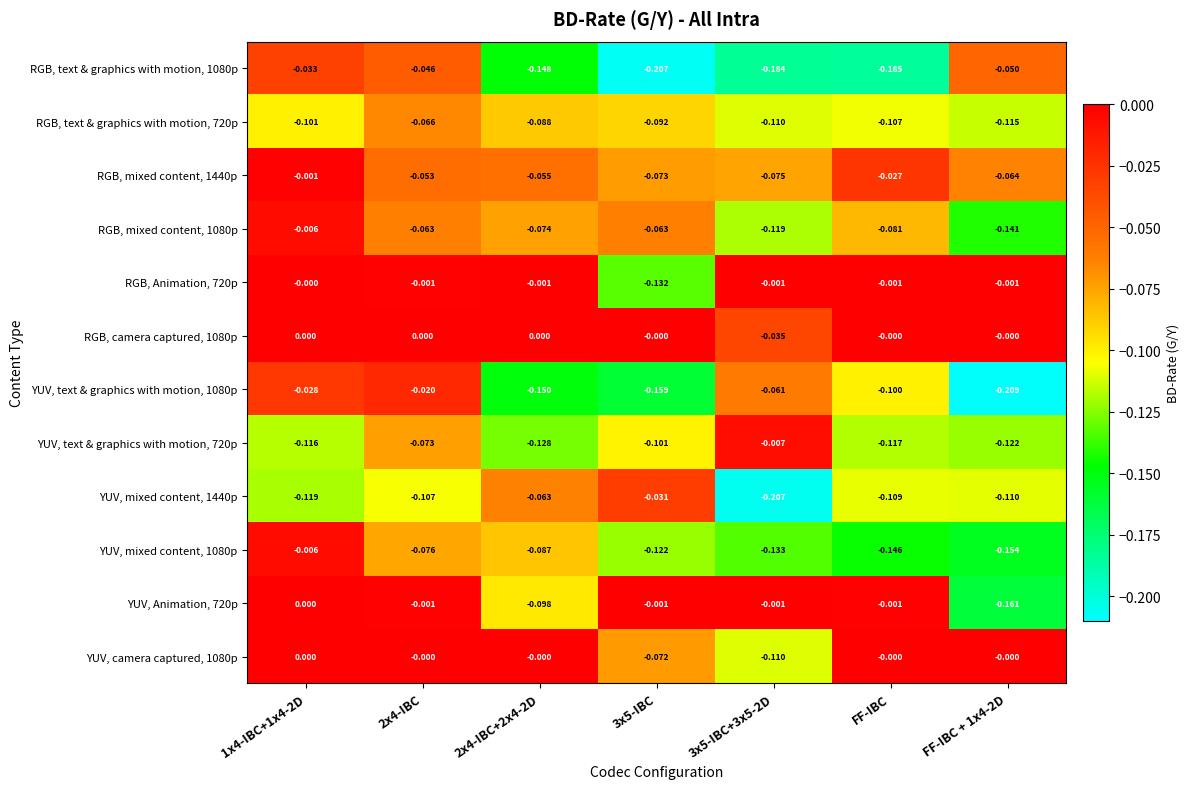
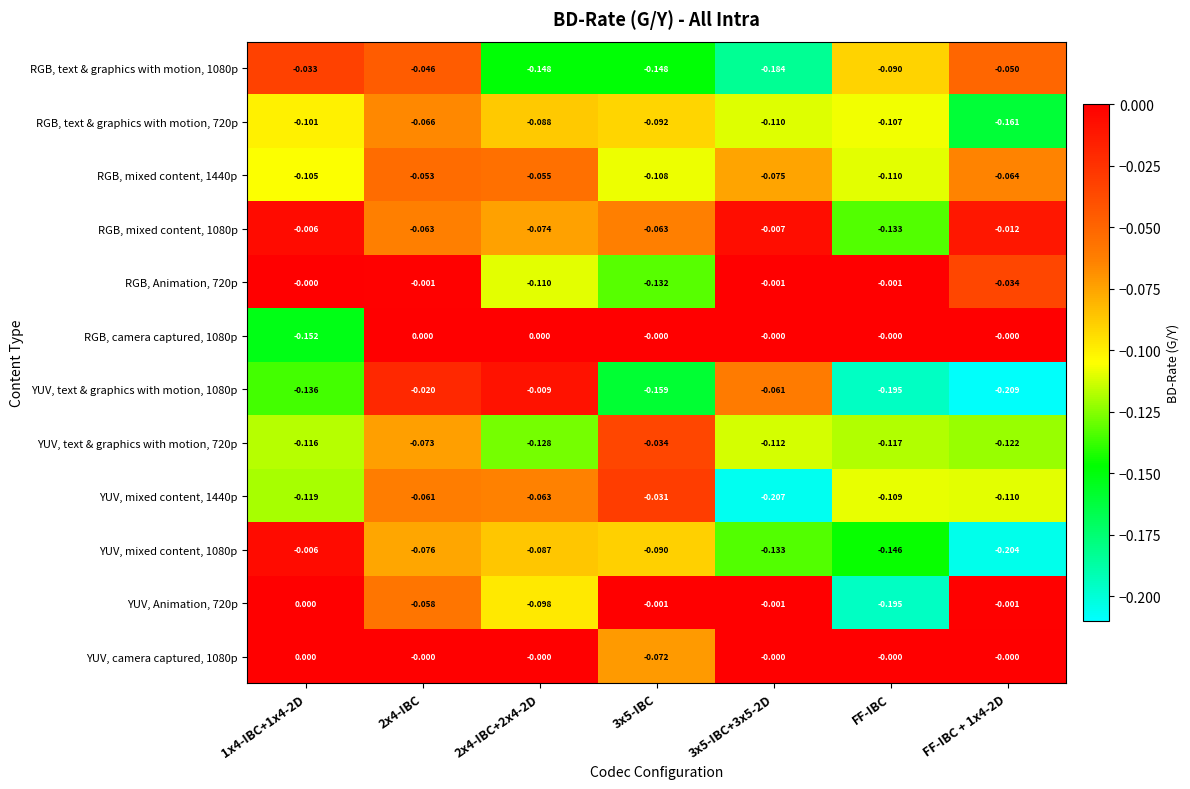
RGB, text & graphics with motion, 1080p, 3x5-IBC: -0.207 -> -0.148
RGB, text & graphics with motion, 1080p, FF-IBC: -0.185 -> -0.090
RGB, text & graphics with motion, 720p, FF-IBC + 1x4-2D: -0.115 -> -0.161
RGB, mixed content, 1440p, 1x4-IBC+1x4-2D: -0.001 -> -0.105
RGB, mixed content, 1440p, 3x5-IBC: -0.073 -> -0.108
RGB, mixed content, 1440p, FF-IBC: -0.027 -> -0.110
RGB, mixed content, 1080p, 3x5-IBC+3x5-2D: -0.119 -> -0.007
RGB, mixed content, 1080p, FF-IBC: -0.081 -> -0.133
RGB, mixed content, 1080p, FF-IBC + 1x4-2D: -0.141 -> -0.012
RGB, Animation, 720p, 2x4-IBC+2x4-2D: -0.001 -> -0.110
RGB, Animation, 720p, FF-IBC + 1x4-2D: -0.001 -> -0.034
RGB, camera captured, 1080p, 1x4-IBC+1x4-2D: 0.000 -> -0.152
RGB, camera captured, 1080p, 3x5-IBC+3x5-2D: -0.035 -> -0.000
YUV, text & graphics with motion, 1080p, 1x4-IBC+1x4-2D: -0.028 -> -0.136
YUV, text & graphics with motion, 1080p, 2x4-IBC+2x4-2D: -0.150 -> -0.009
YUV, text & graphics with motion, 1080p, FF-IBC: -0.100 -> -0.195
YUV, text & graphics with motion, 720p, 3x5-IBC: -0.101 -> -0.034
YUV, text & graphics with motion, 720p, 3x5-IBC+3x5-2D: -0.007 -> -0.112
YUV, mixed content, 1440p, 2x4-IBC: -0.107 -> -0.061
YUV, mixed content, 1080p, 3x5-IBC: -0.122 -> -0.090
YUV, mixed content, 1080p, FF-IBC + 1x4-2D: -0.154 -> -0.204
YUV, Animation, 720p, 2x4-IBC: -0.001 -> -0.058
YUV, Animation, 720p, FF-IBC: -0.001 -> -0.195
YUV, Animation, 720p, FF-IBC + 1x4-2D: -0.161 -> -0.001
YUV, camera captured, 1080p, 3x5-IBC+3x5-2D: -0.110 -> -0.000
